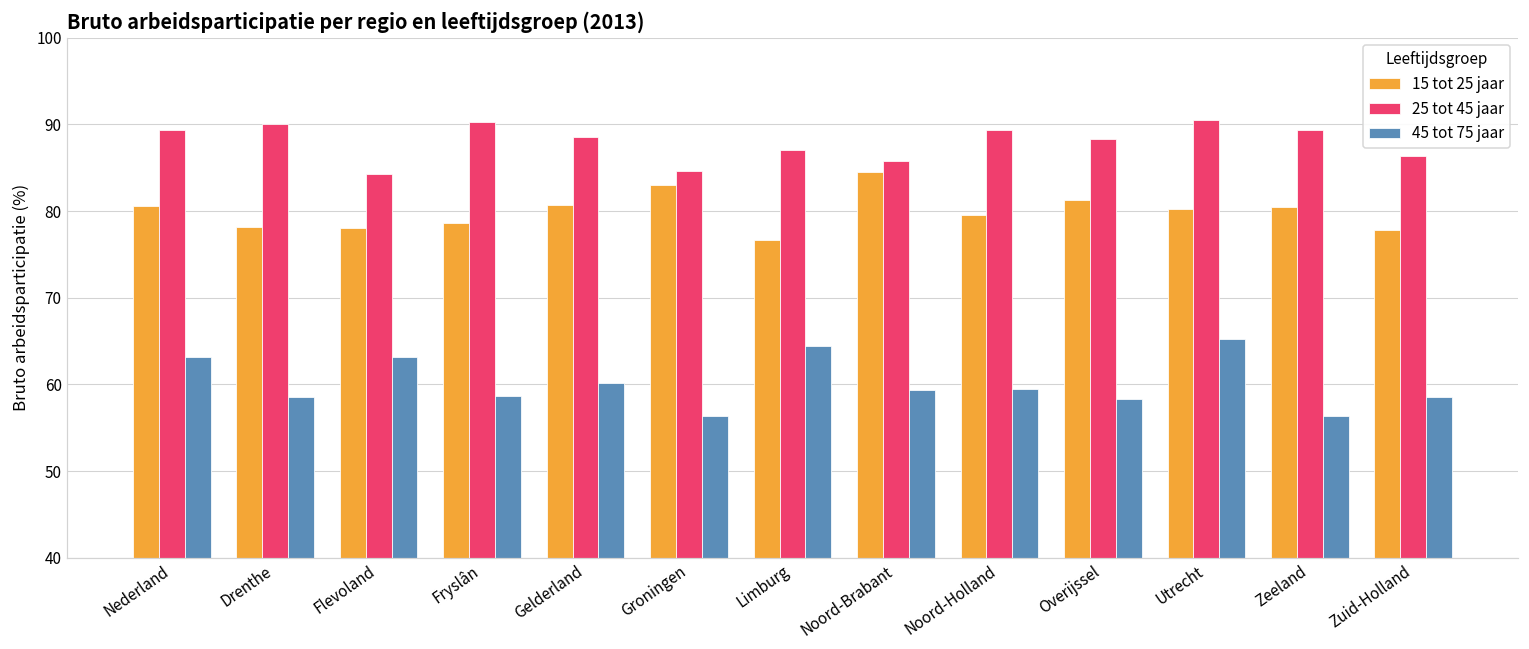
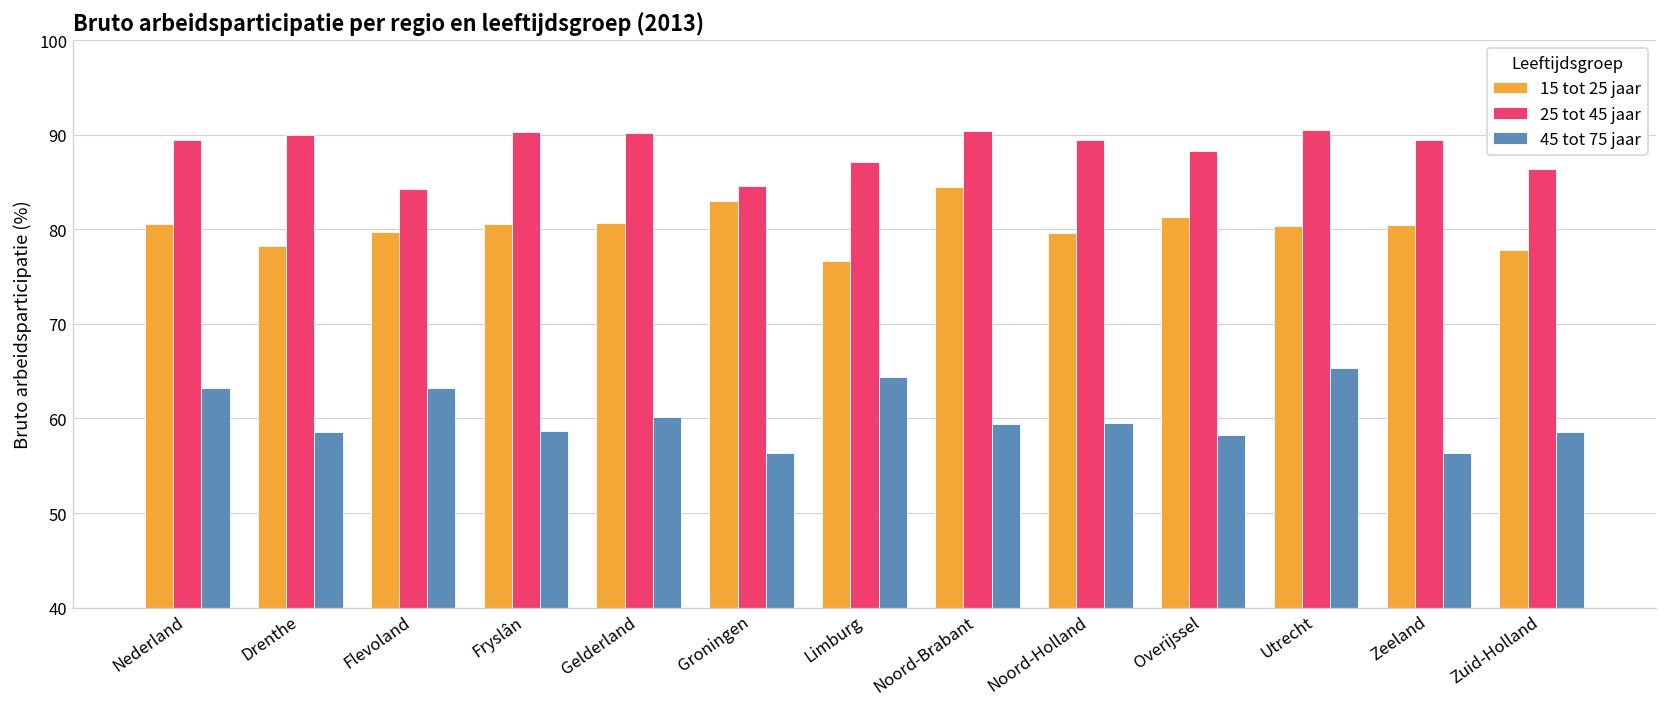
15 tot 25 jaar, Flevoland: 78 -> 80
15 tot 25 jaar, Fryslân: 79 -> 81
25 tot 45 jaar, Gelderland: 89 -> 90
25 tot 45 jaar, Noord-Brabant: 86 -> 90
